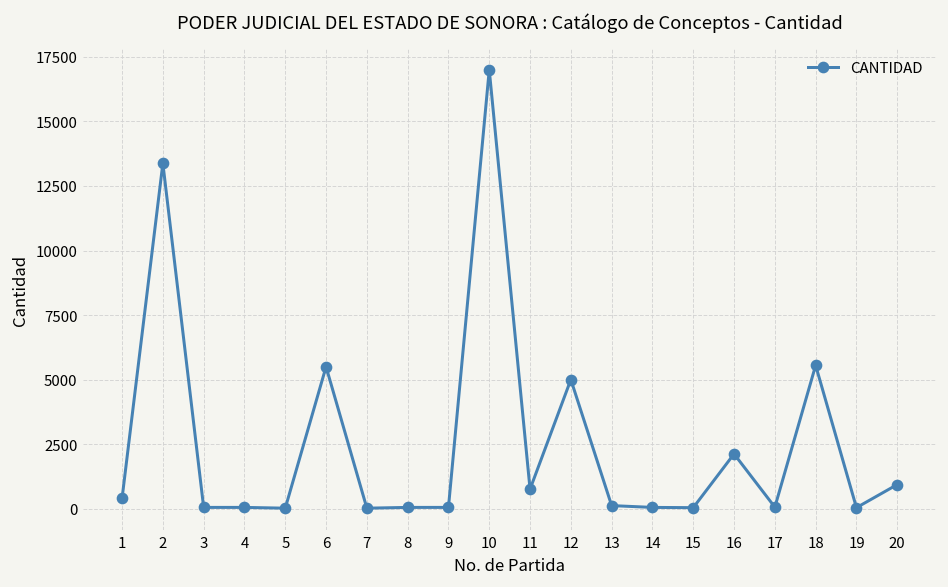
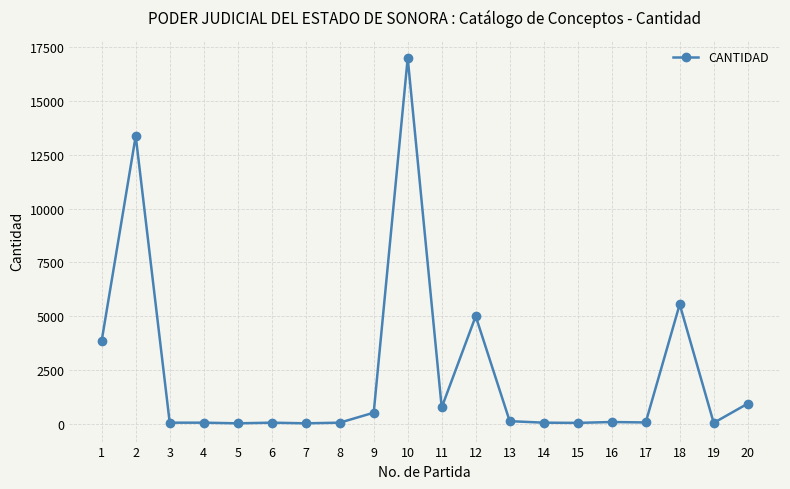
1: 400 -> 3900
6: 5500 -> 100
9: 100 -> 500
16: 2100 -> 100
